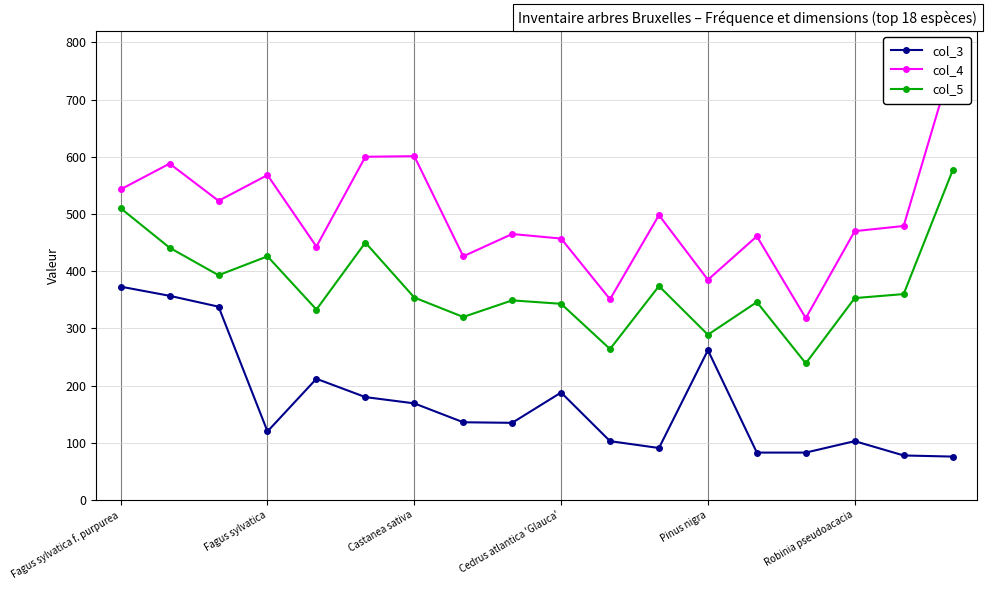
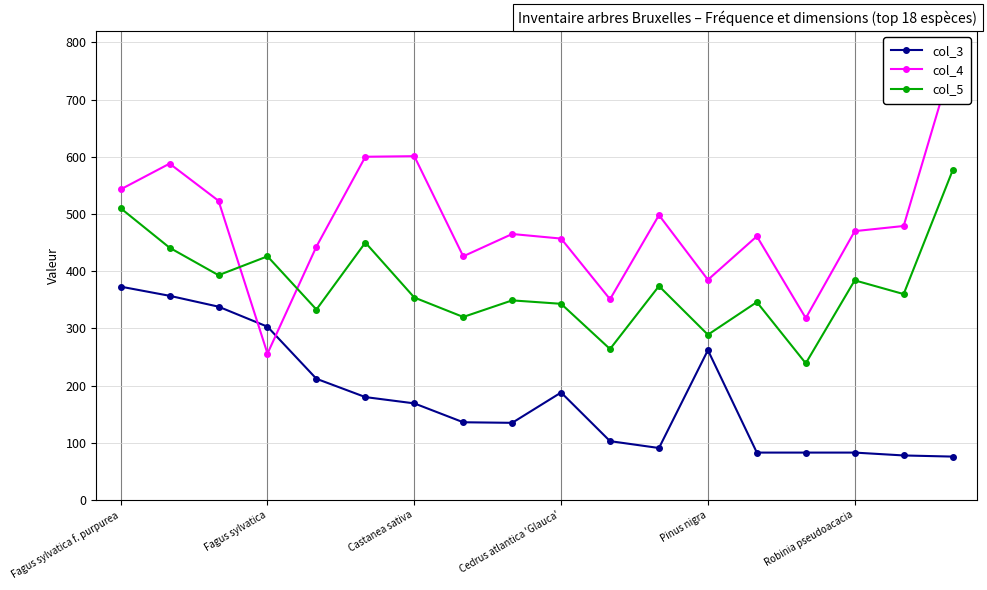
col_3, Fagus sylvatica: 120 -> 300
col_4, Fagus sylvatica: 570 -> 260
col_3, Robinia pseudoacacia: 100 -> 80
col_5, Robinia pseudoacacia: 350 -> 380
